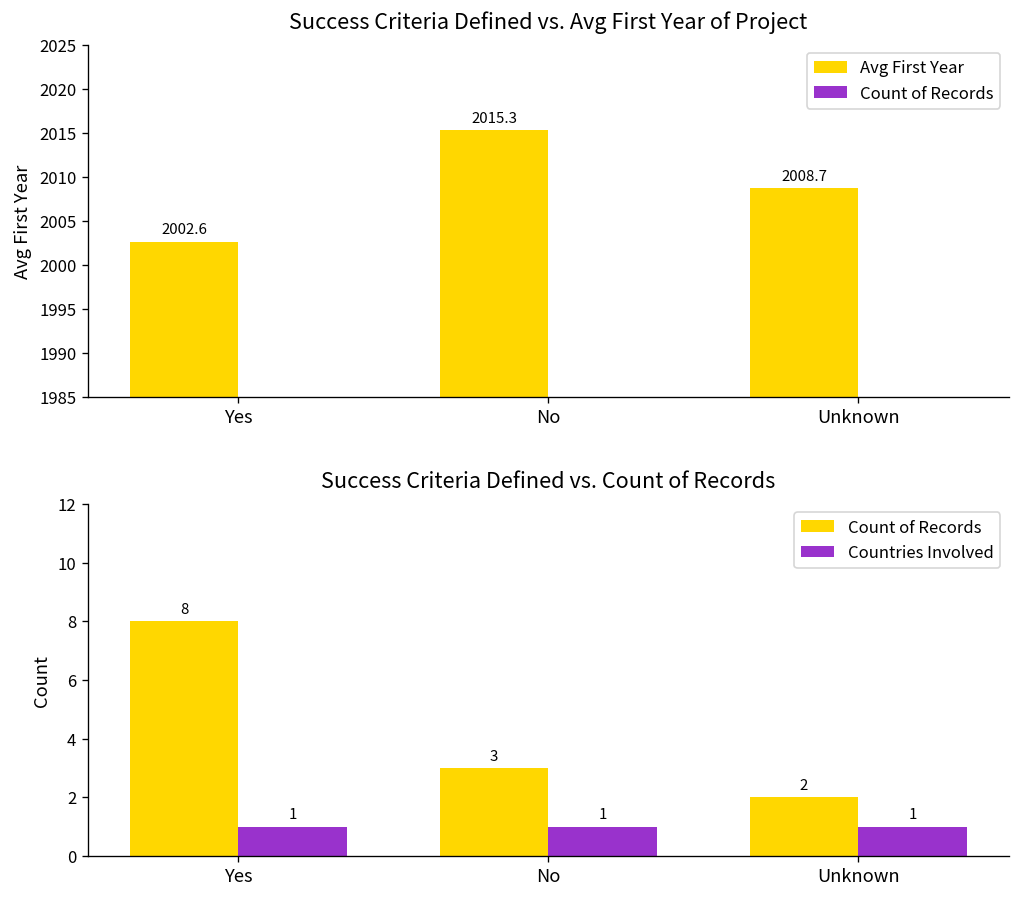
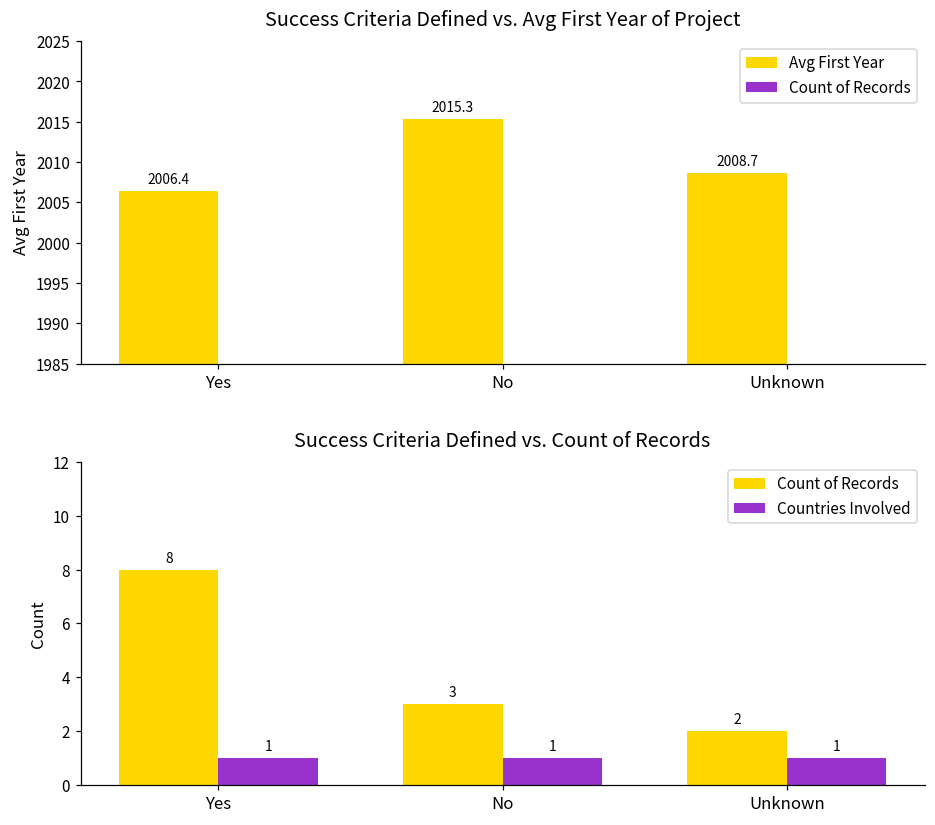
Success Criteria Defined vs. Avg First Year of Project, Avg First Year, Yes: 2002.6 -> 2006.4
